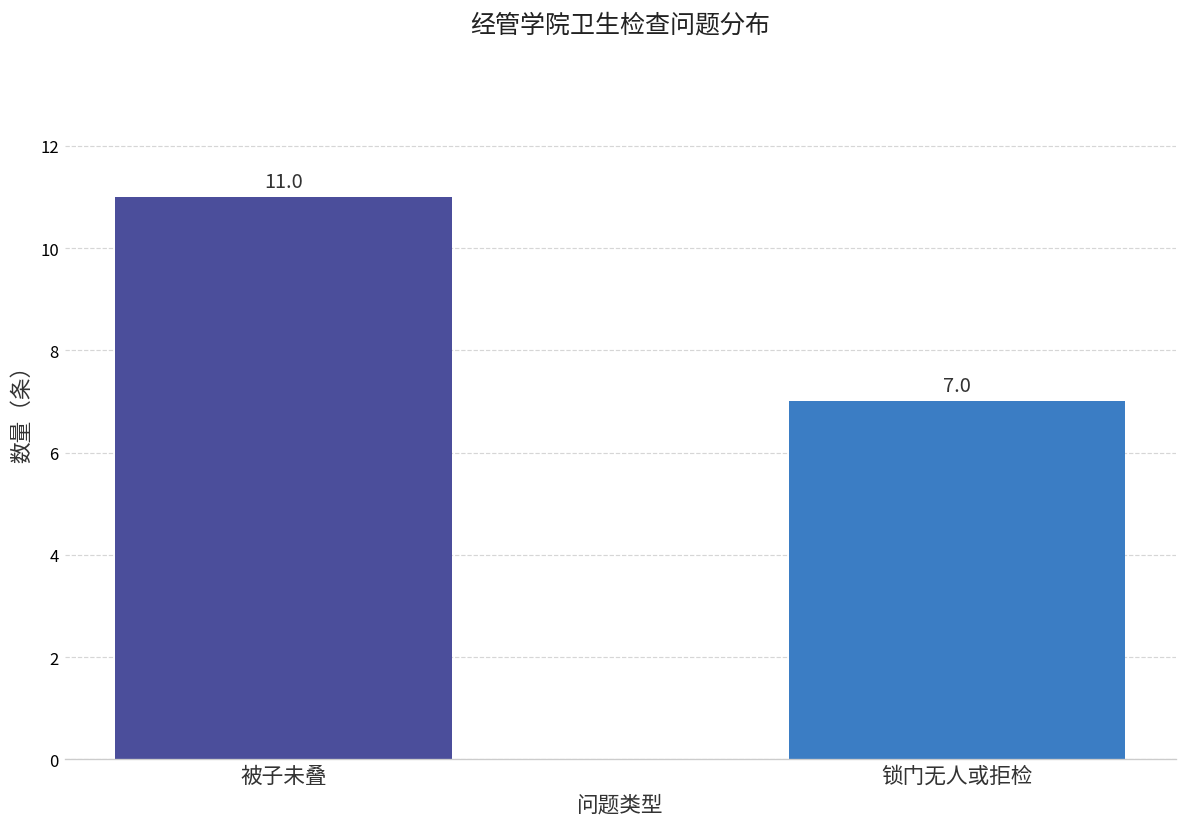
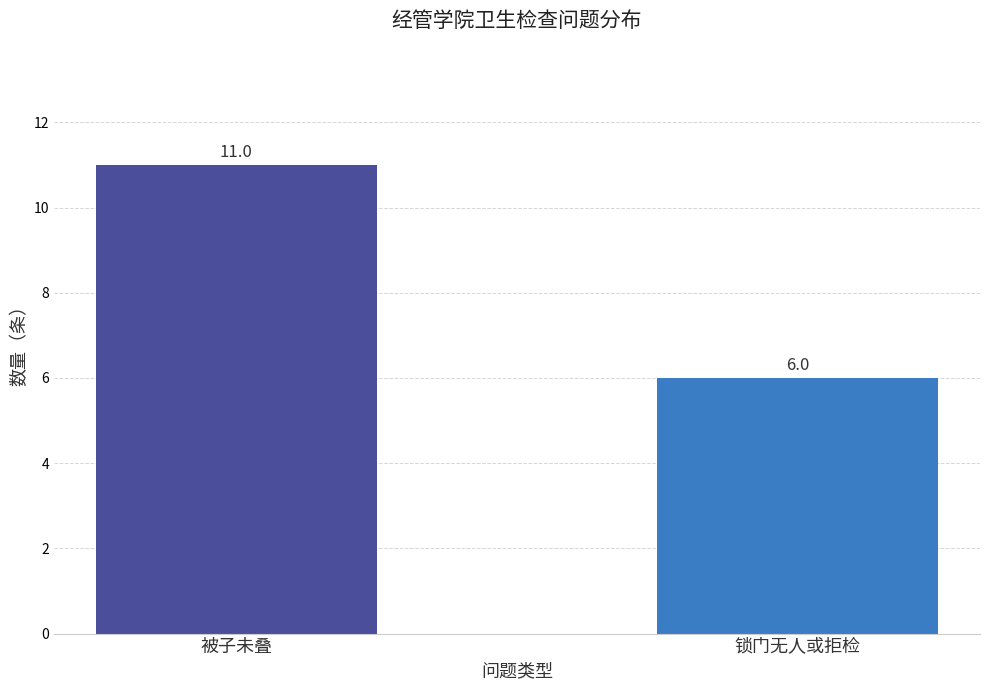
锁门无人或拒检: 7.0 -> 6.0
